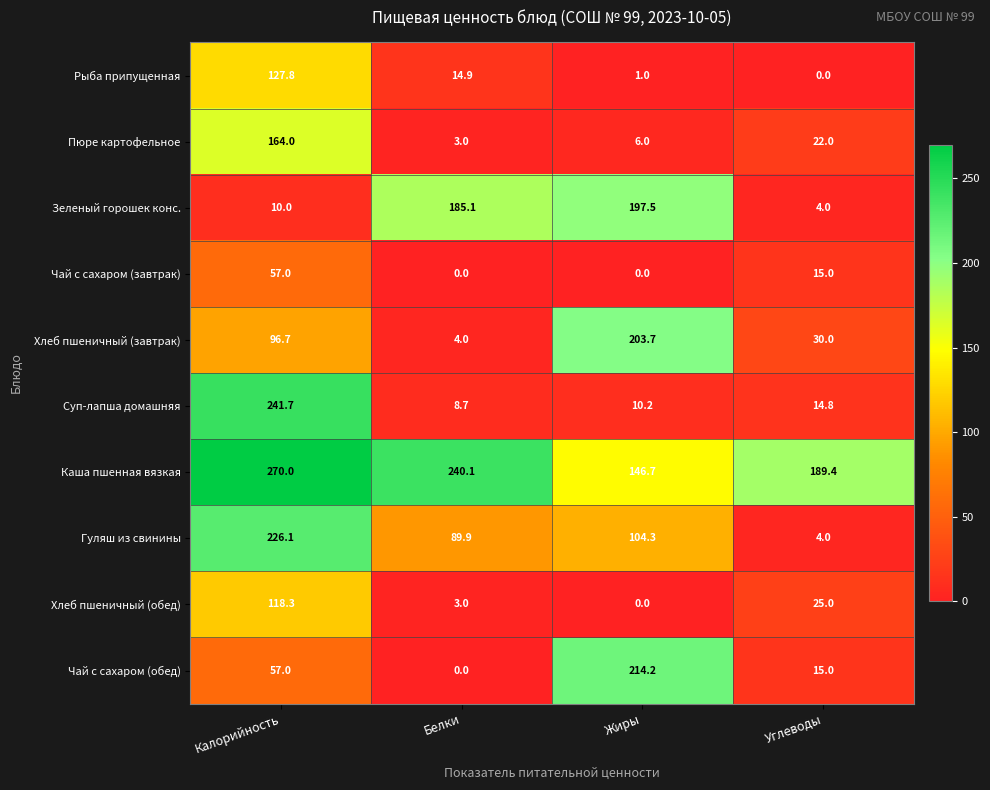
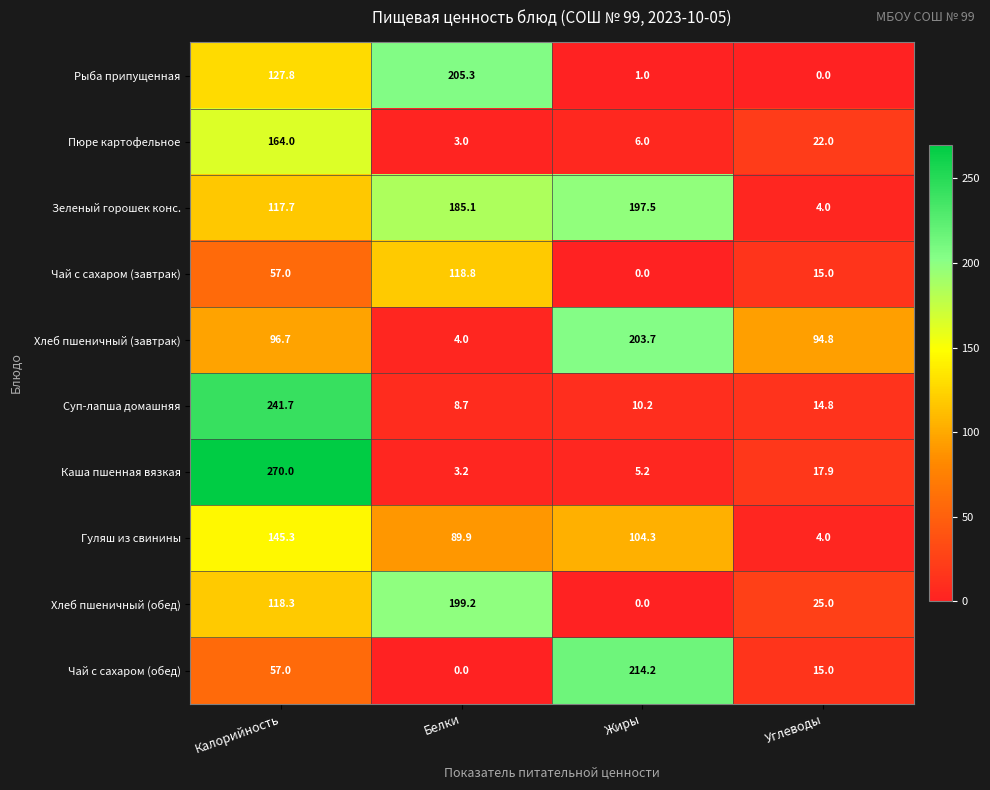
Рыба припущенная, Белки: 14.9 -> 205.3
Зеленый горошек конс., Калорийность: 10.0 -> 117.7
Чай с сахаром (завтрак), Белки: 0.0 -> 118.8
Хлеб пшеничный (завтрак), Углеводы: 30.0 -> 94.8
Каша пшенная вязкая, Белки: 240.1 -> 3.2
Каша пшенная вязкая, Жиры: 146.7 -> 5.2
Каша пшенная вязкая, Углеводы: 189.4 -> 17.9
Гуляш из свинины, Калорийность: 226.1 -> 145.3
Хлеб пшеничный (обед), Белки: 3.0 -> 199.2
